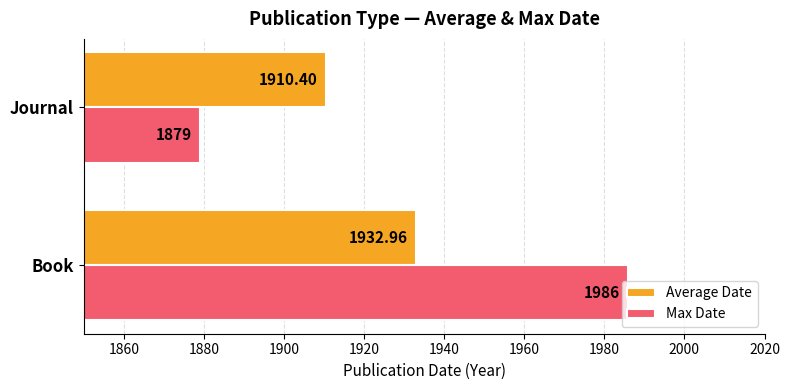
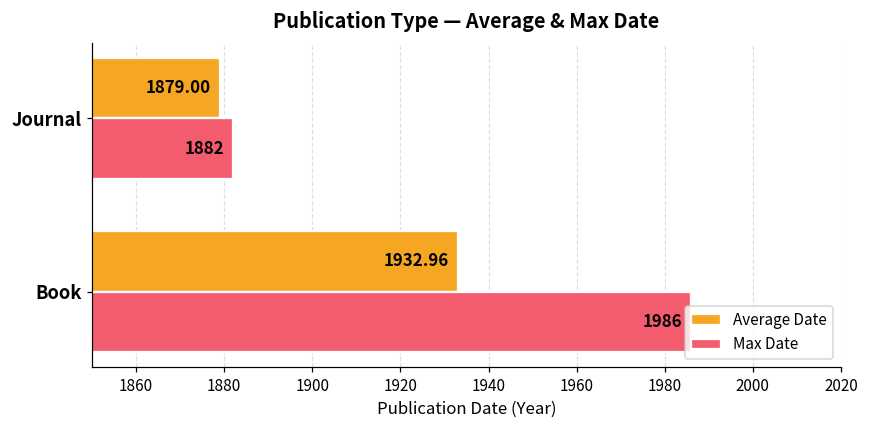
Average Date, Journal: 1910.40 -> 1879.00
Max Date, Journal: 1879 -> 1882
